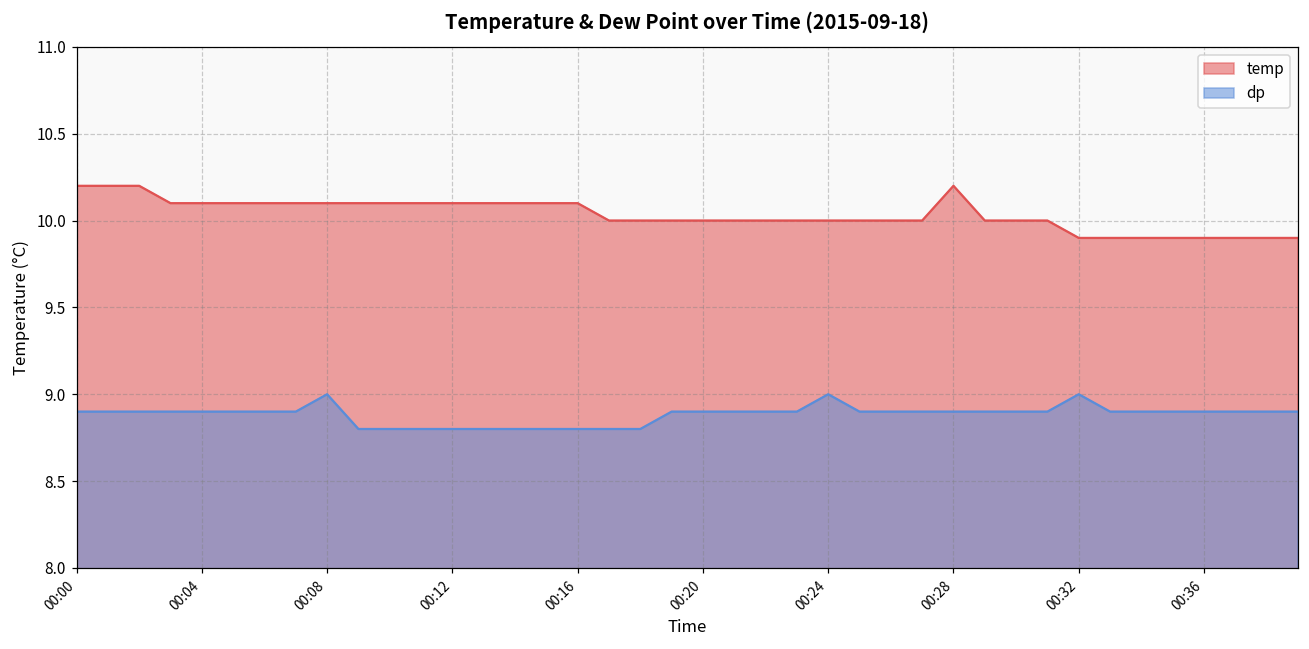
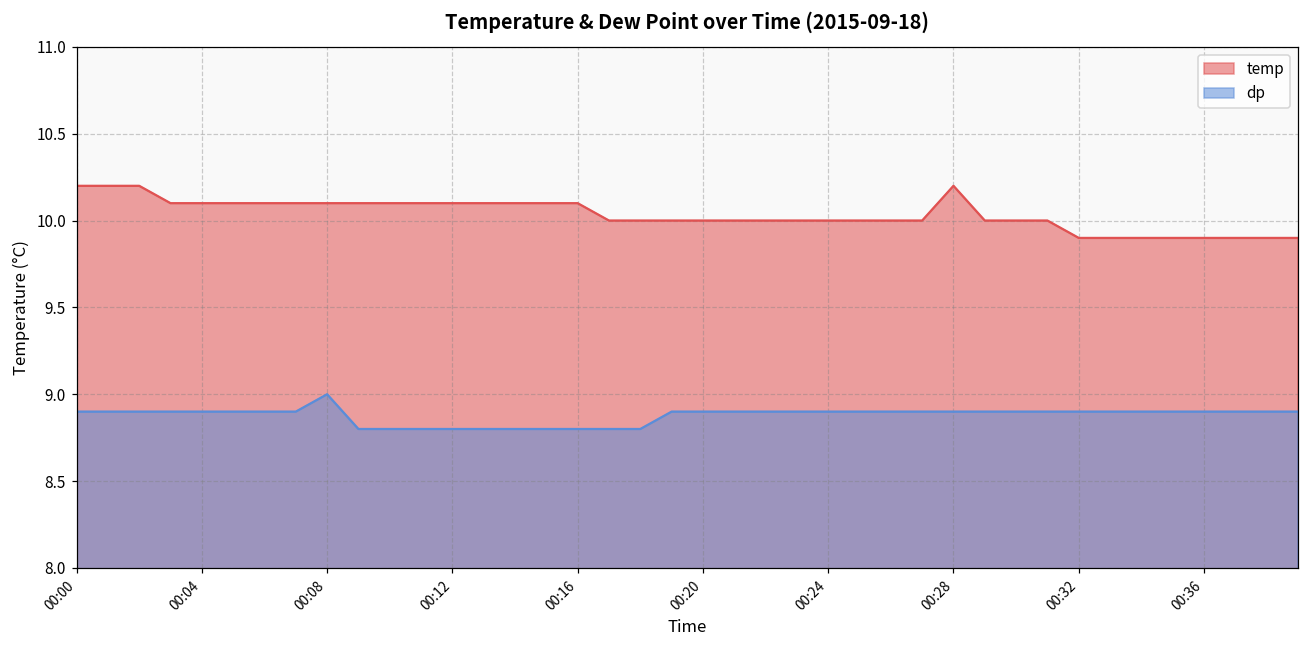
dp, 00:24: 9.0 -> 8.9
dp, 00:32: 9.0 -> 8.9
